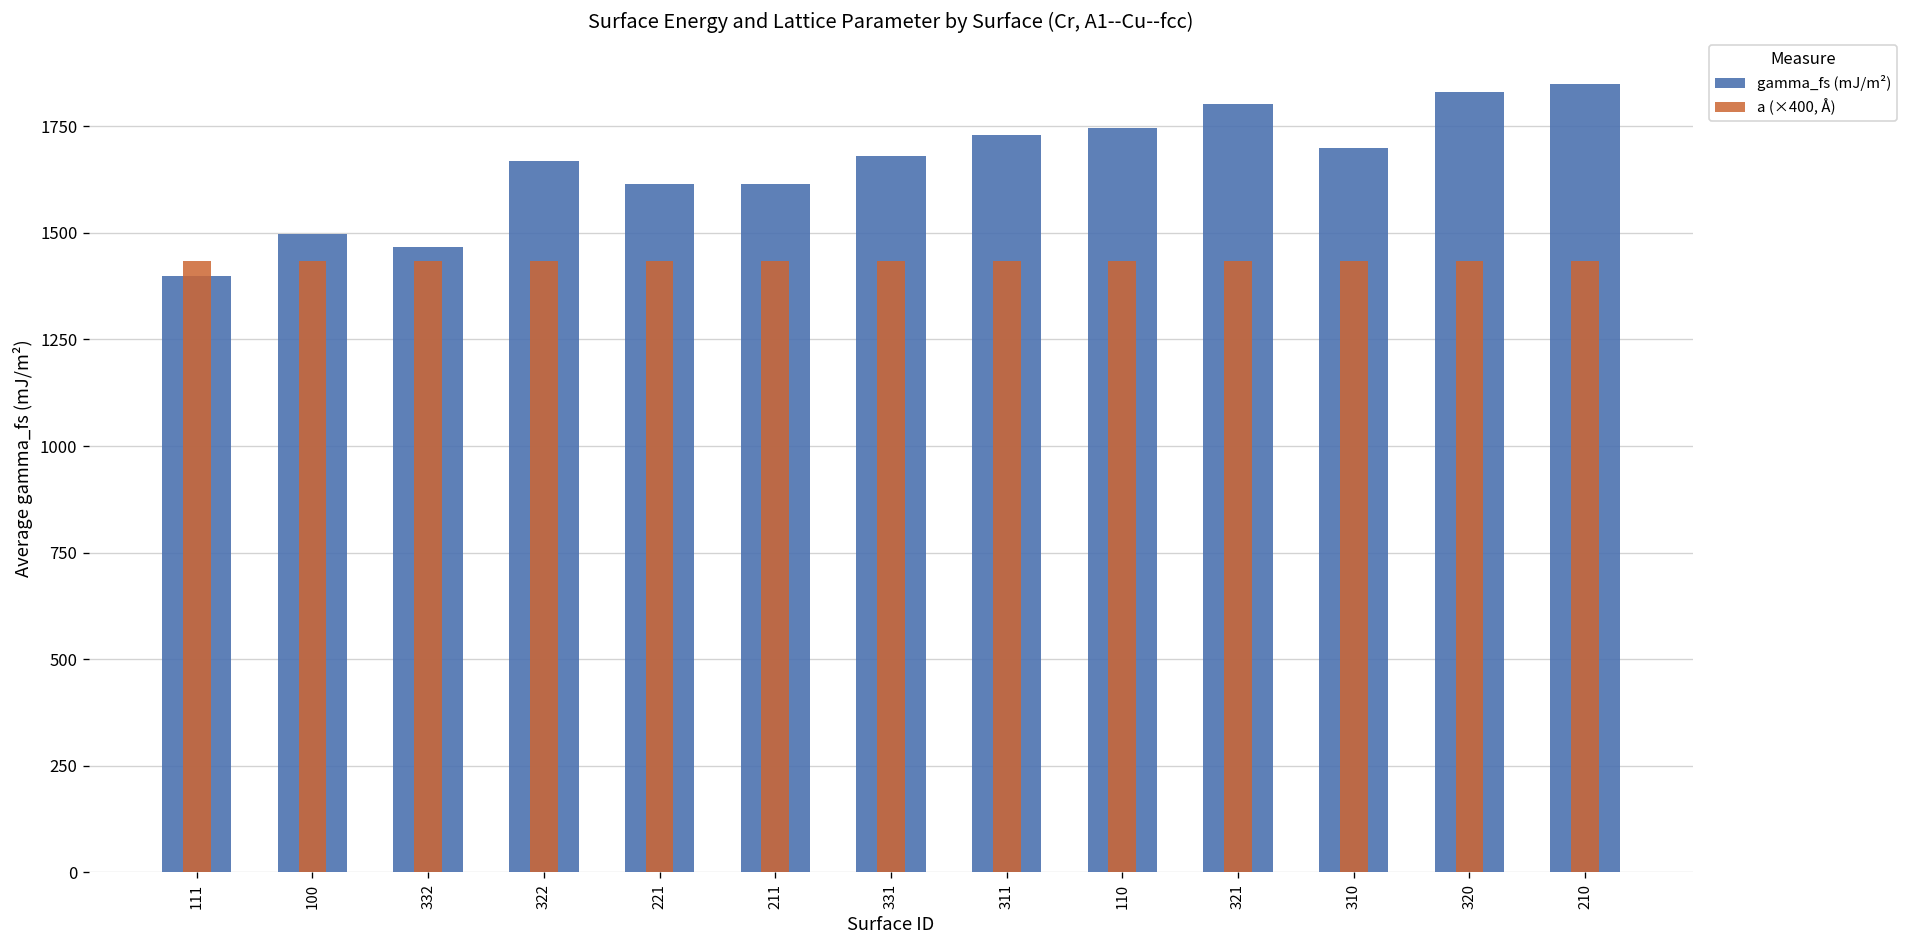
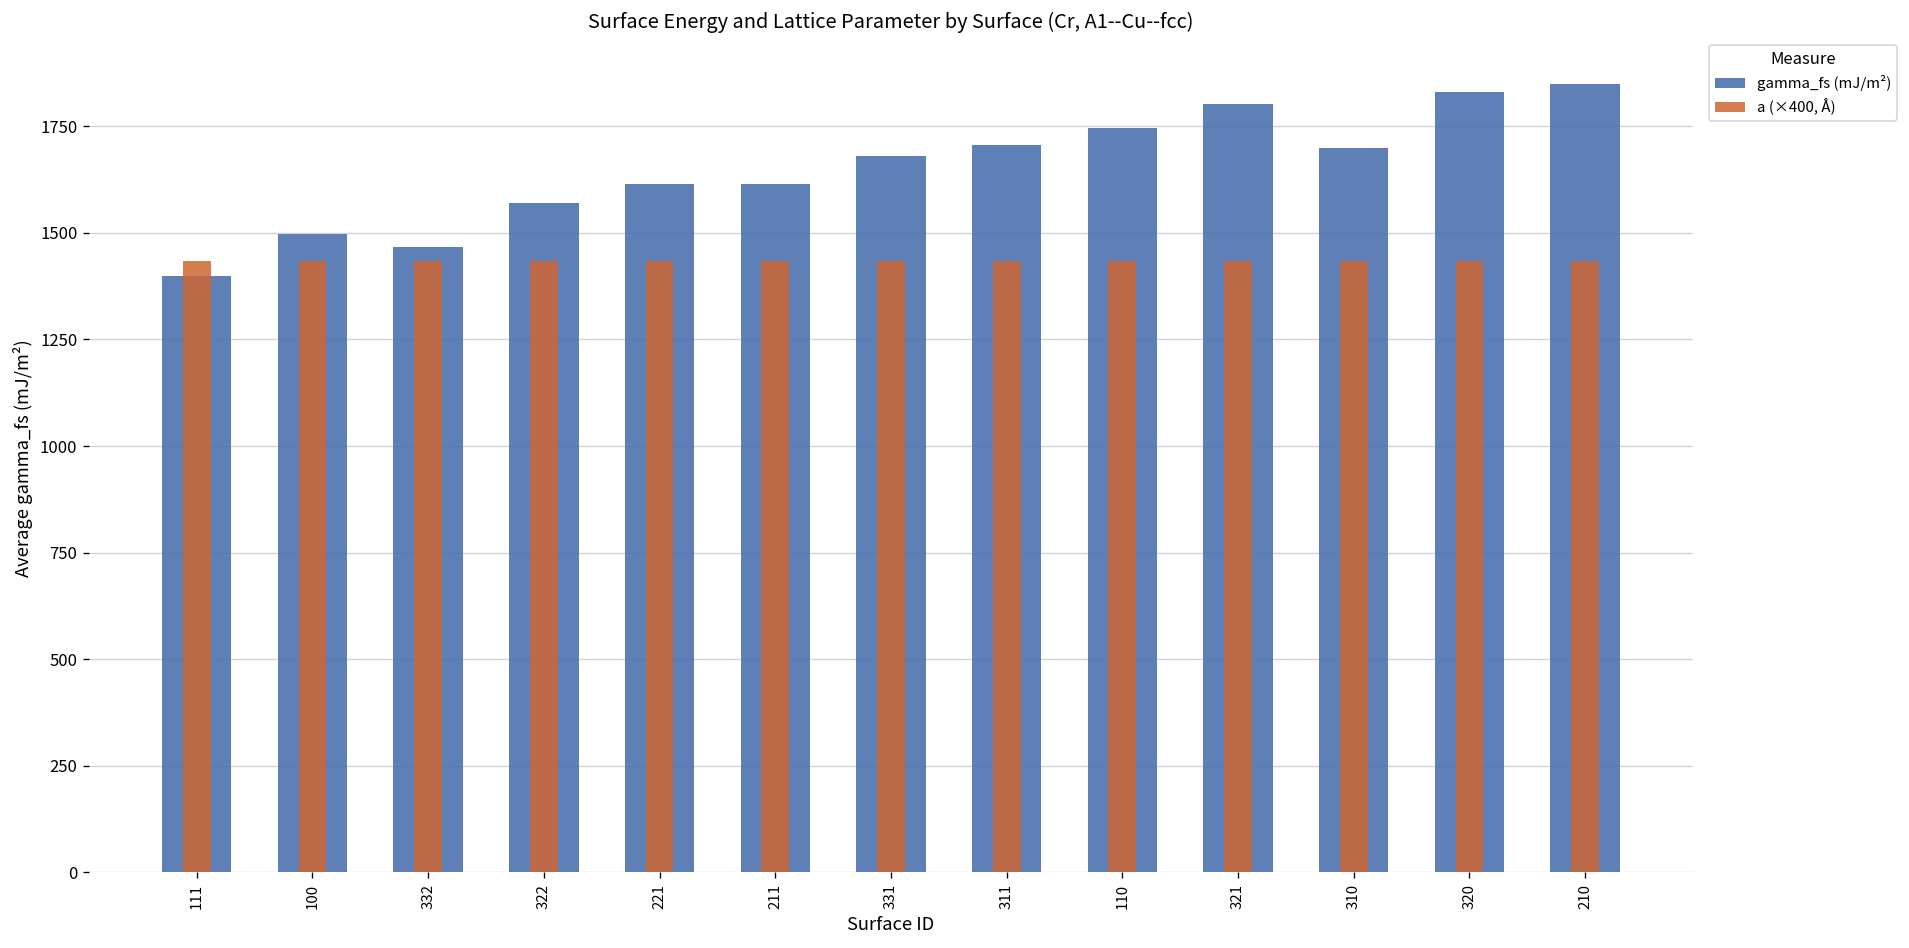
gamma_fs (mJ/m²), 322: 1670 -> 1570
gamma_fs (mJ/m²), 311: 1730 -> 1710
